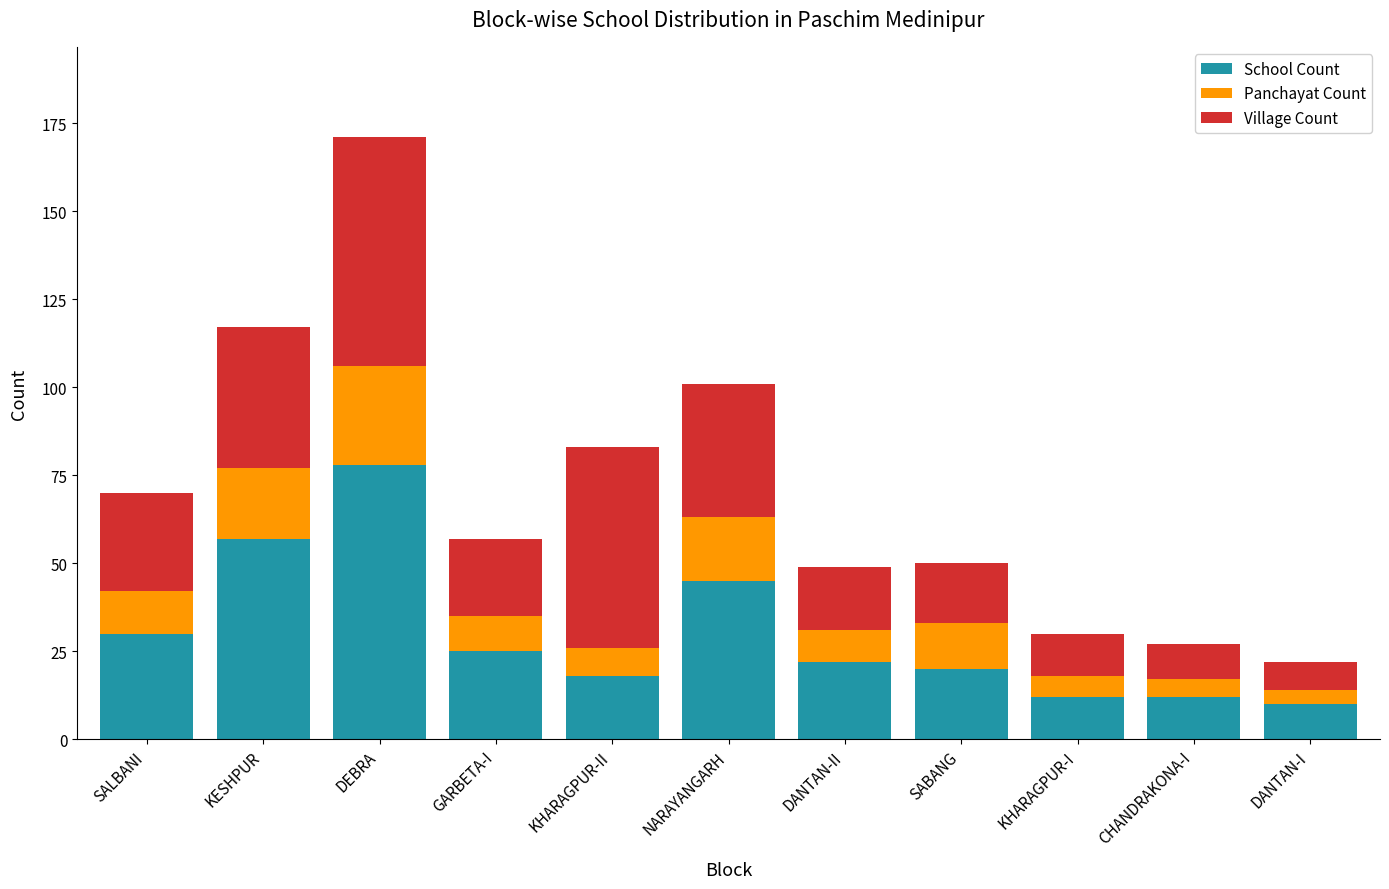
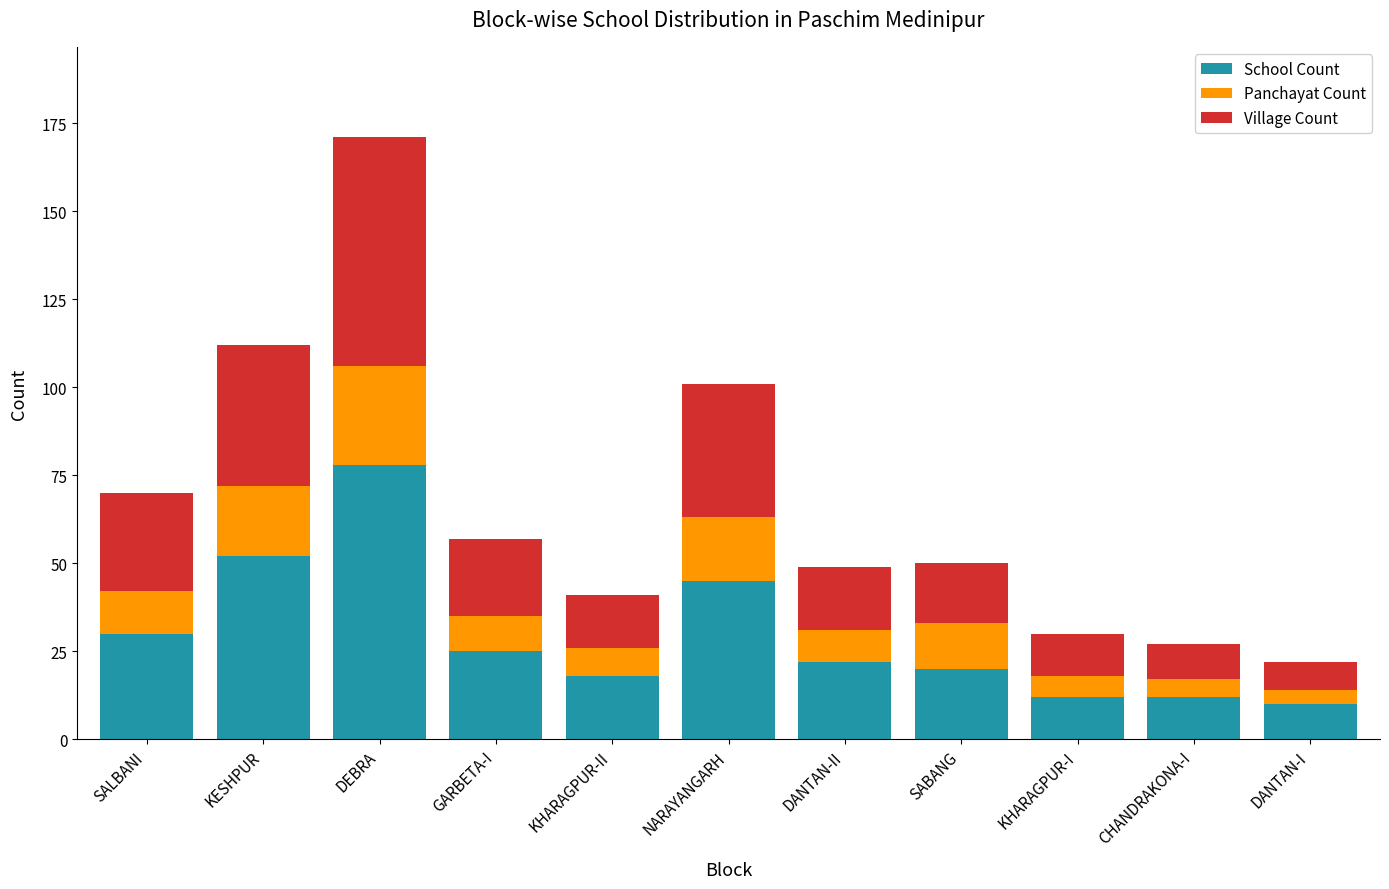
School Count, KESHPUR: 57 -> 52
Village Count, KHARAGPUR-II: 57 -> 15
